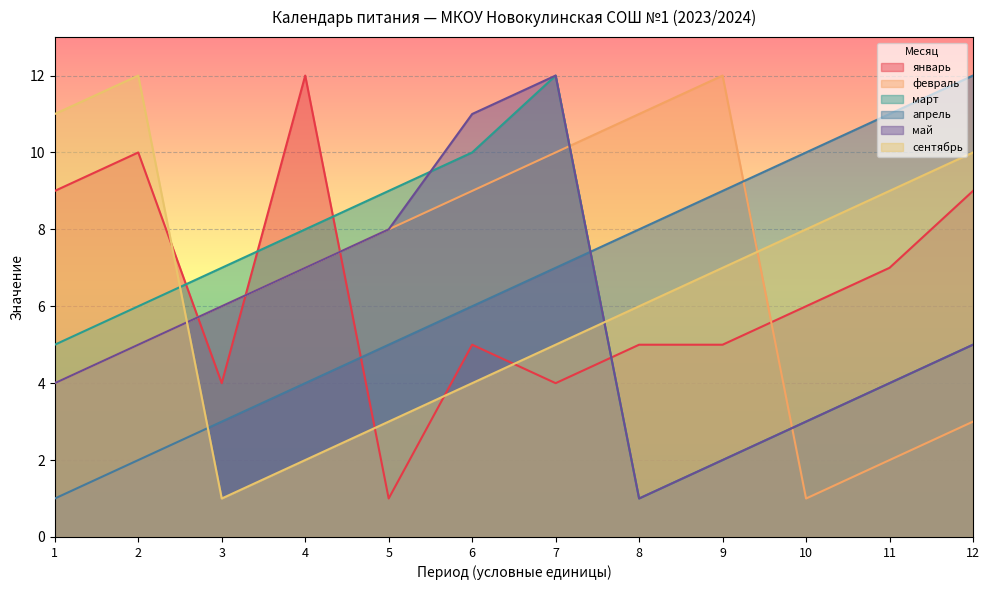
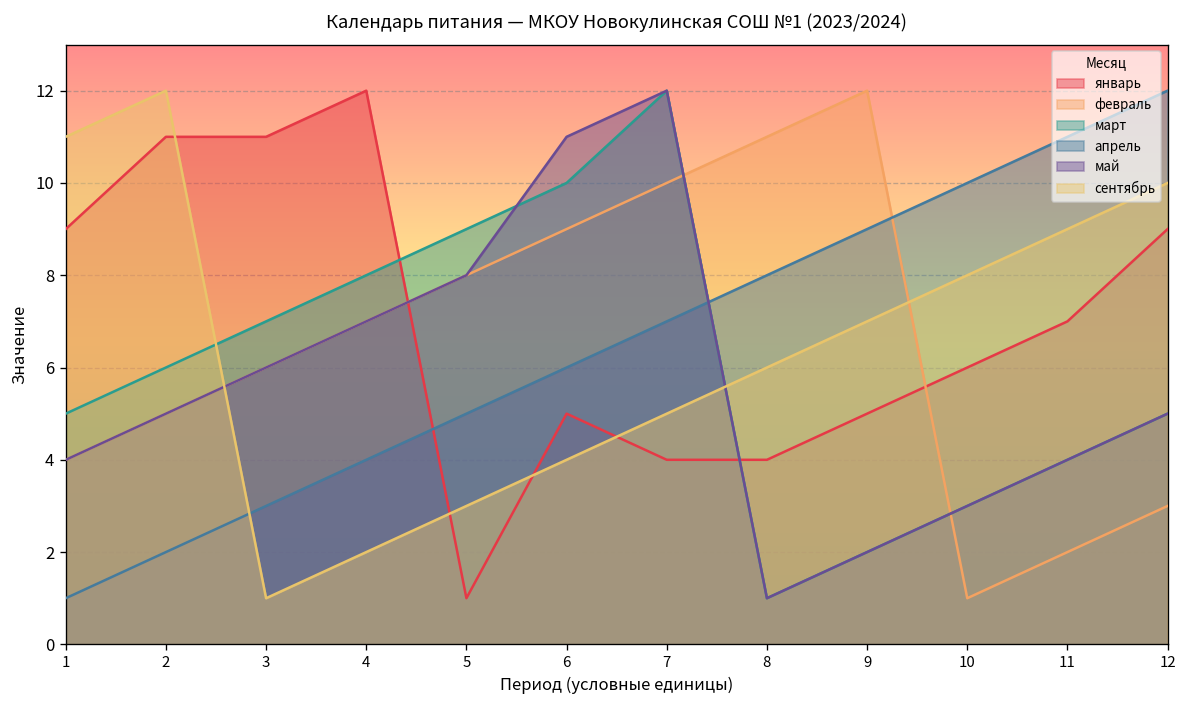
январь, 2: 10 -> 11
январь, 3: 4 -> 11
январь, 8: 5 -> 4
